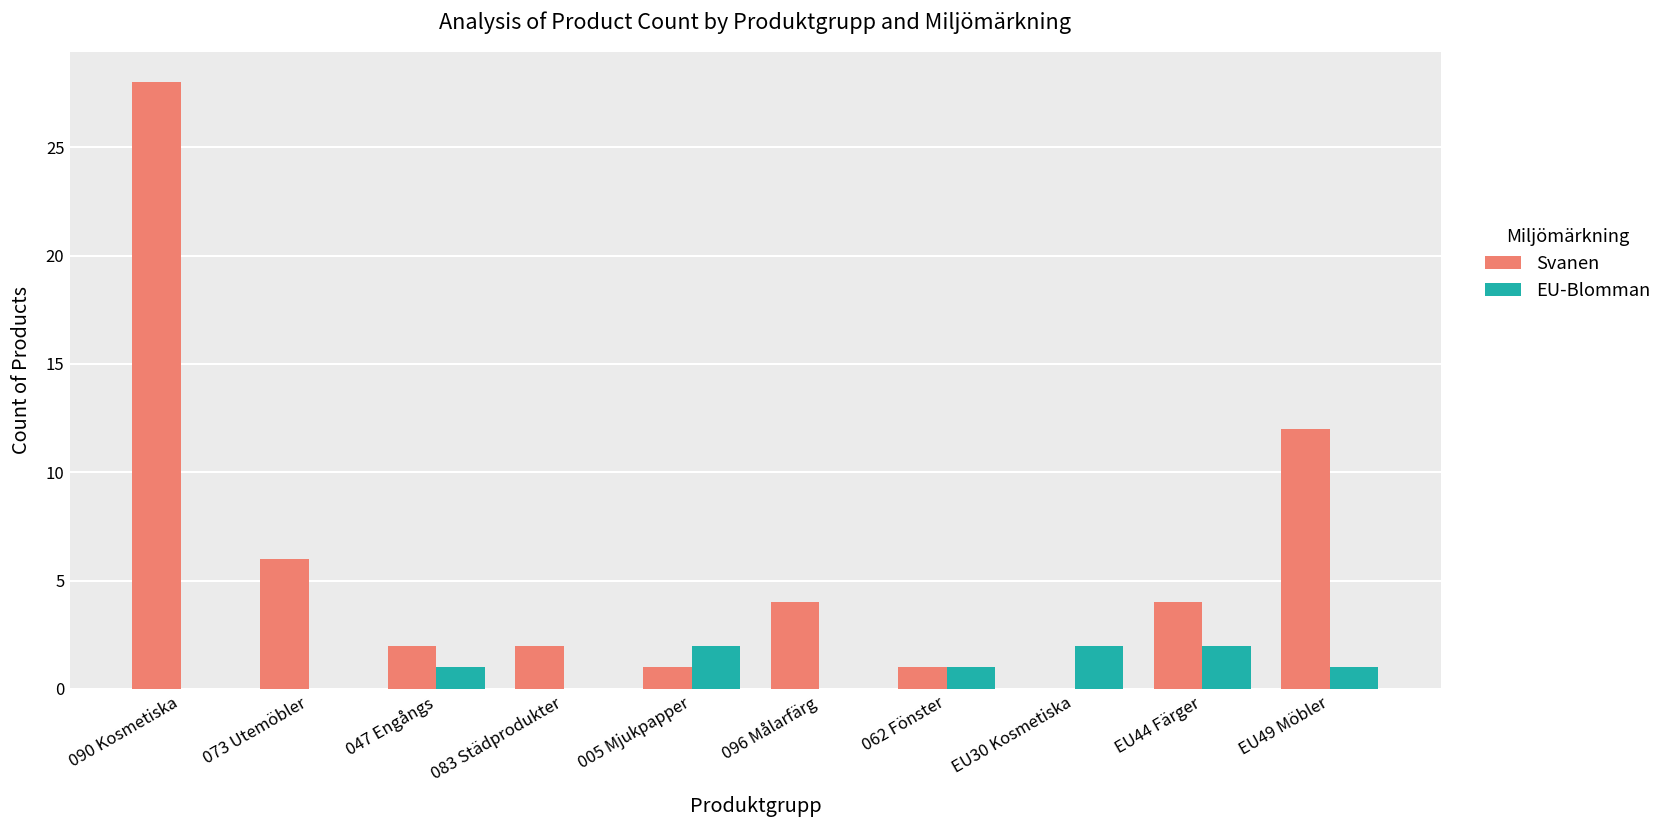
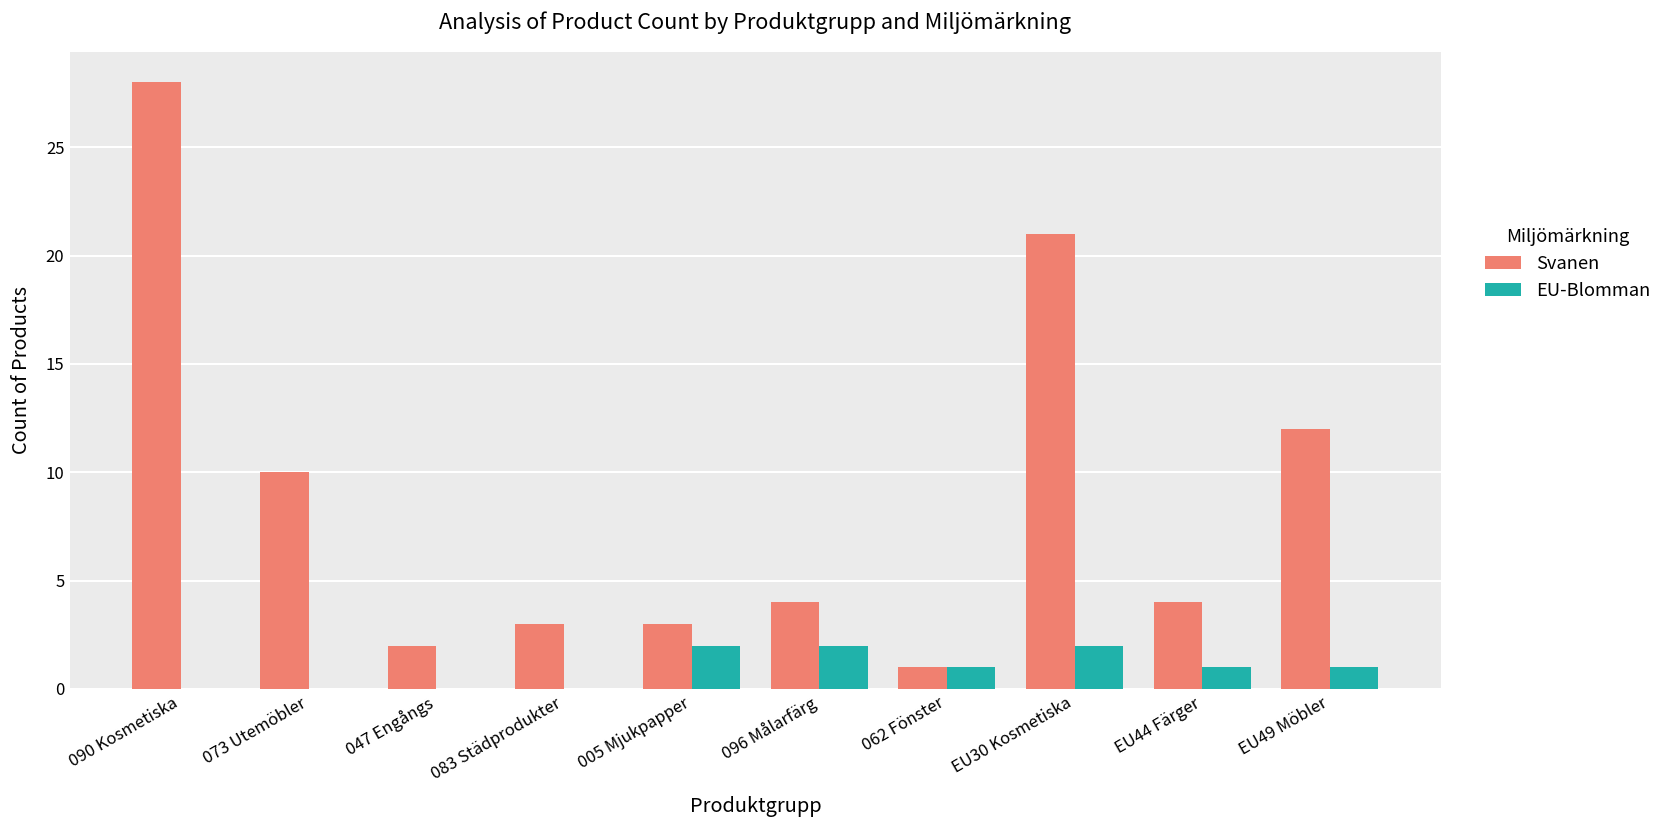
Svanen, 073 Utemöbler: 6 -> 10
EU-Blomman, 047 Engångs: 1 -> 0
Svanen, 083 Städprodukter: 2 -> 3
Svanen, 005 Mjukpapper: 1 -> 3
EU-Blomman, 096 Målarfärg: 0 -> 2
Svanen, EU30 Kosmetiska: 0 -> 21
EU-Blomman, EU44 Färger: 2 -> 1
